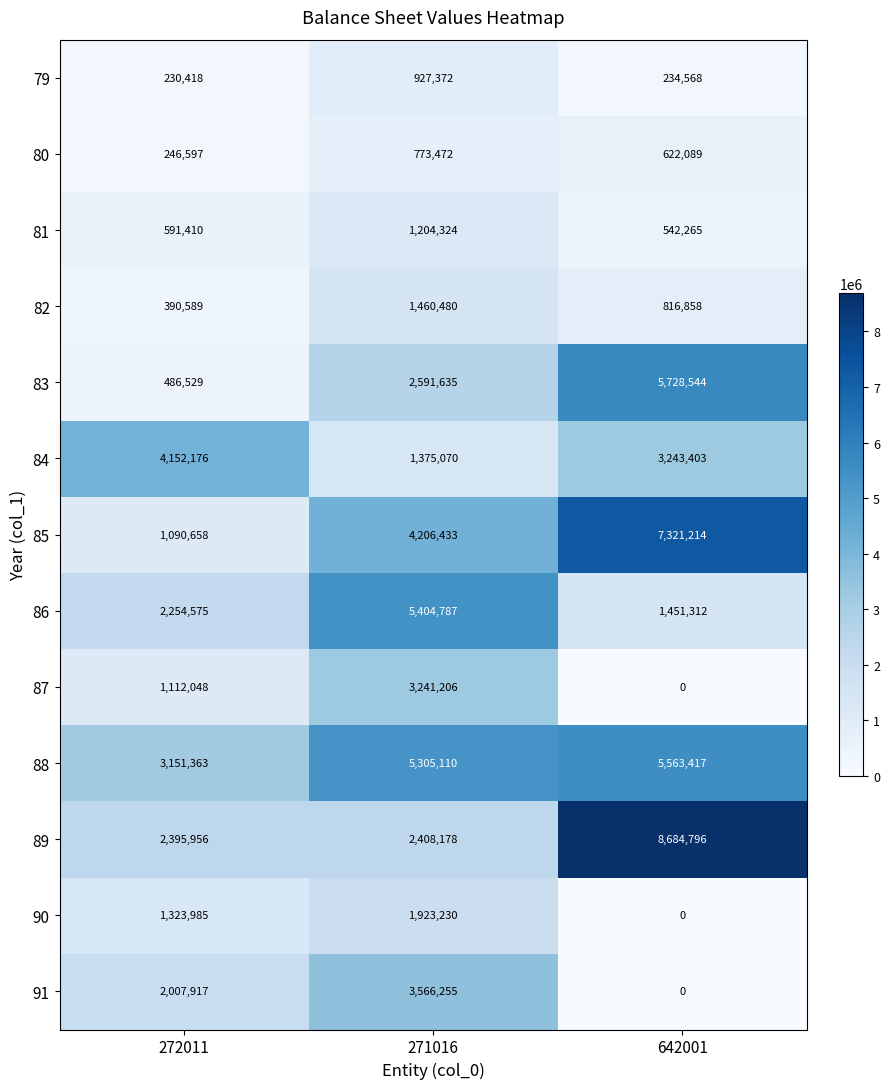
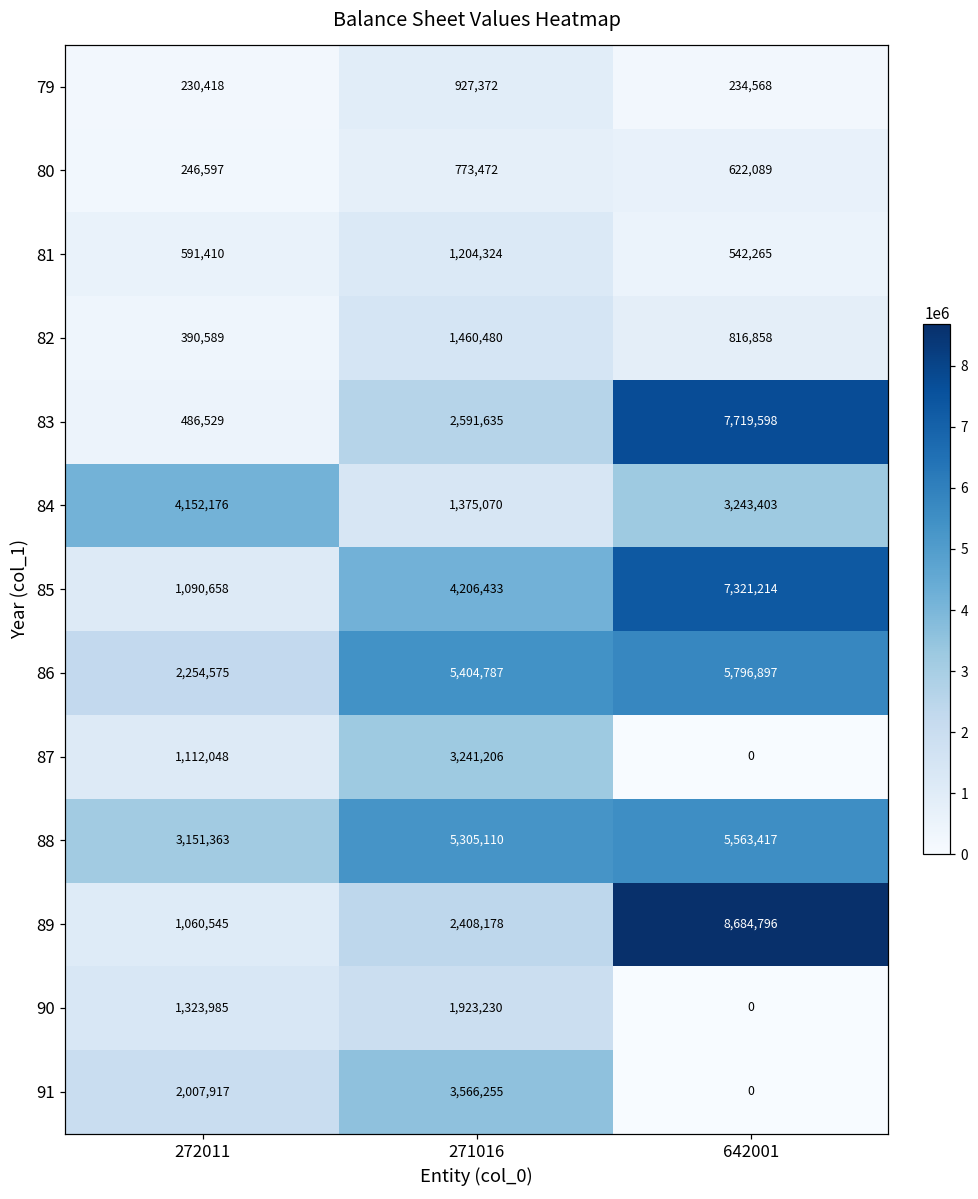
83, 642001: 5,728,544 -> 7,719,598
86, 642001: 1,451,312 -> 5,796,897
89, 272011: 2,395,956 -> 1,060,545
